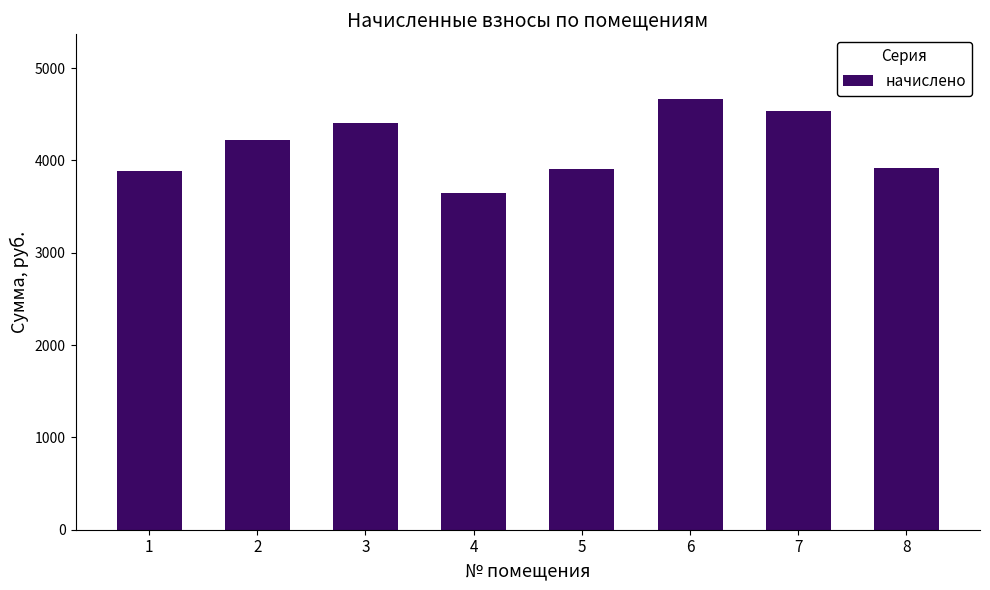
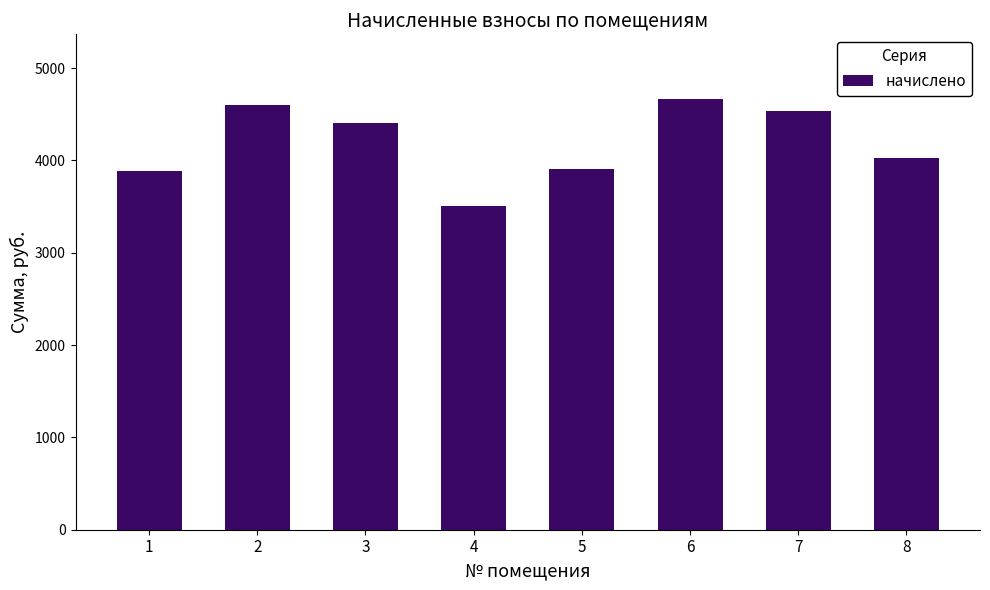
2: 4200 -> 4600
4: 3600 -> 3500
8: 3900 -> 4000
